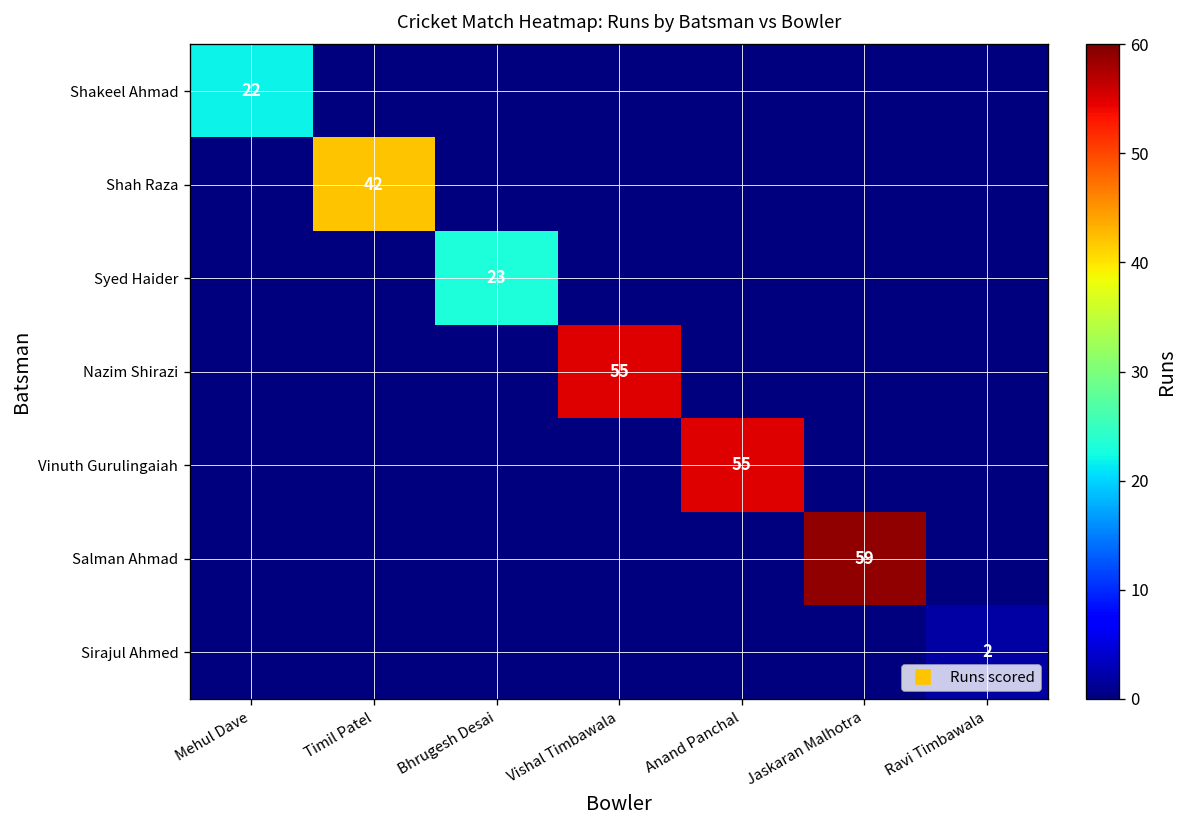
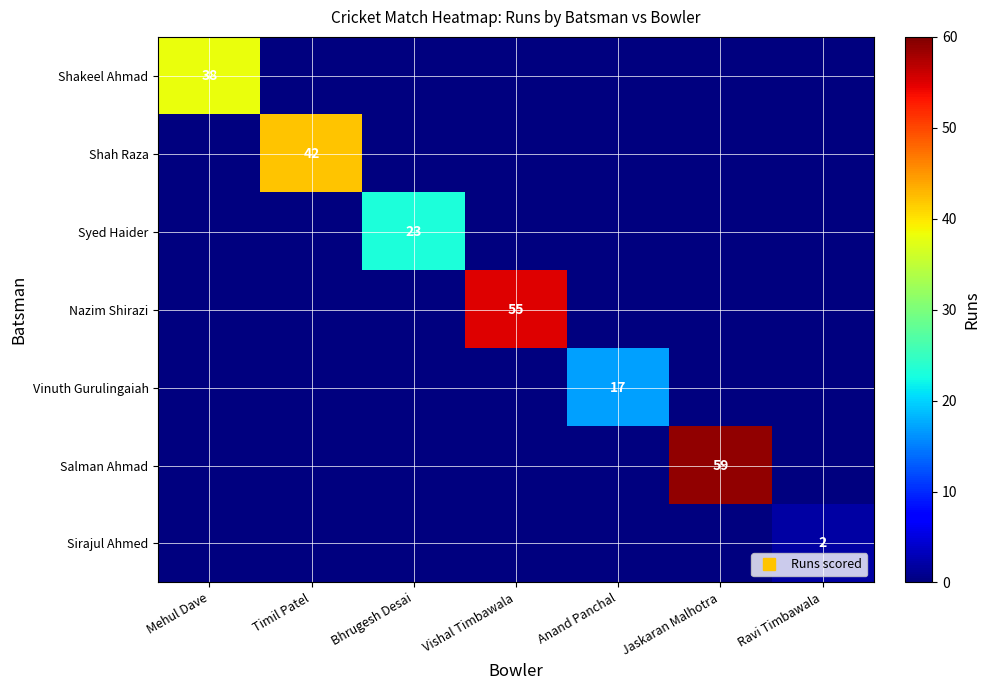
Shakeel Ahmad, Mehul Dave: 22 -> 38
Vinuth Gurulingaiah, Anand Panchal: 55 -> 17
